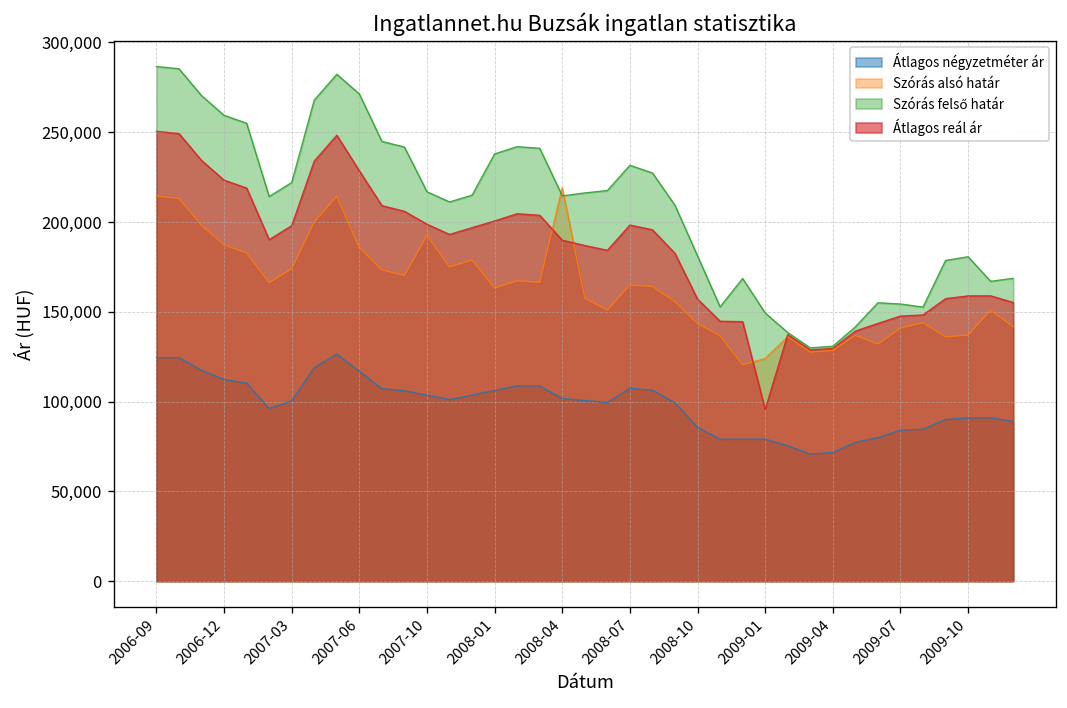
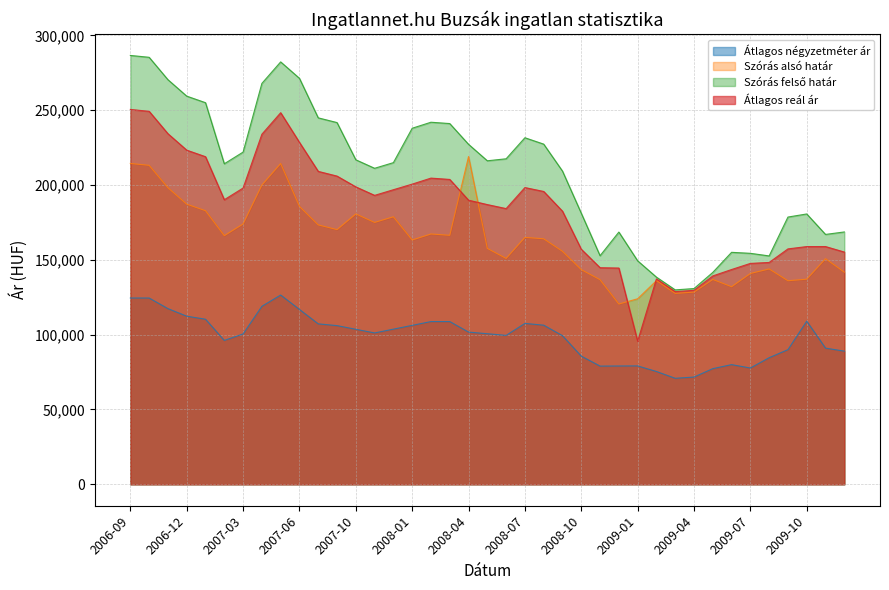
Szórás alsó határ, 2007-10: 193,000 -> 181,000
Szórás felső határ, 2008-04: 215,000 -> 227,000
Átlagos négyzetméter ár, 2009-07: 84,000 -> 78,000
Átlagos négyzetméter ár, 2009-10: 91,000 -> 109,000
